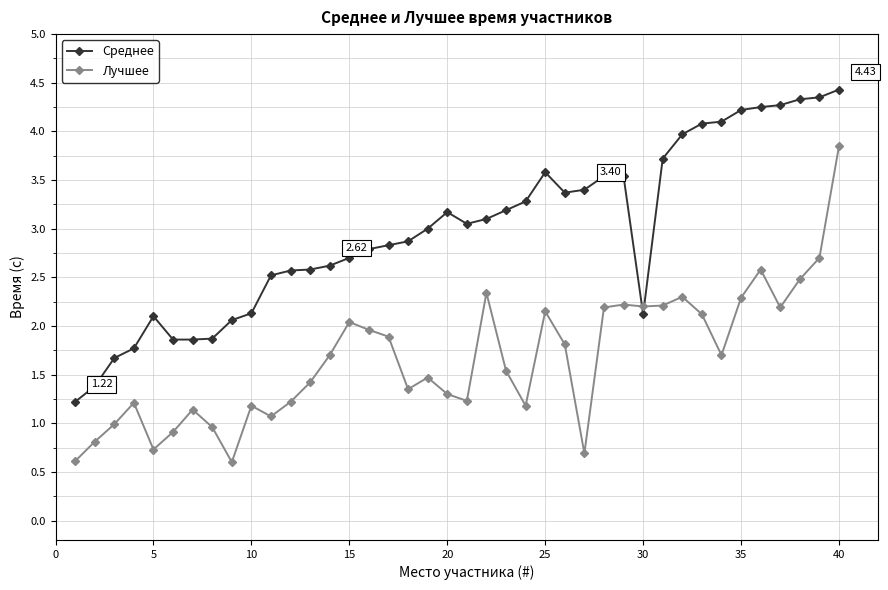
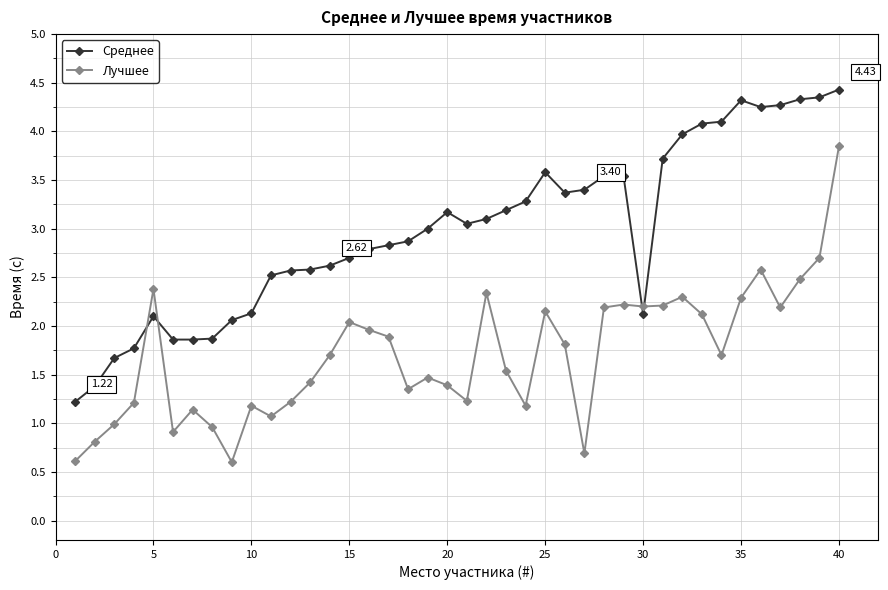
Лучшее, 5: 0.7 -> 2.4
Лучшее, 20: 1.3 -> 1.4
Среднее, 35: 4.2 -> 4.3
